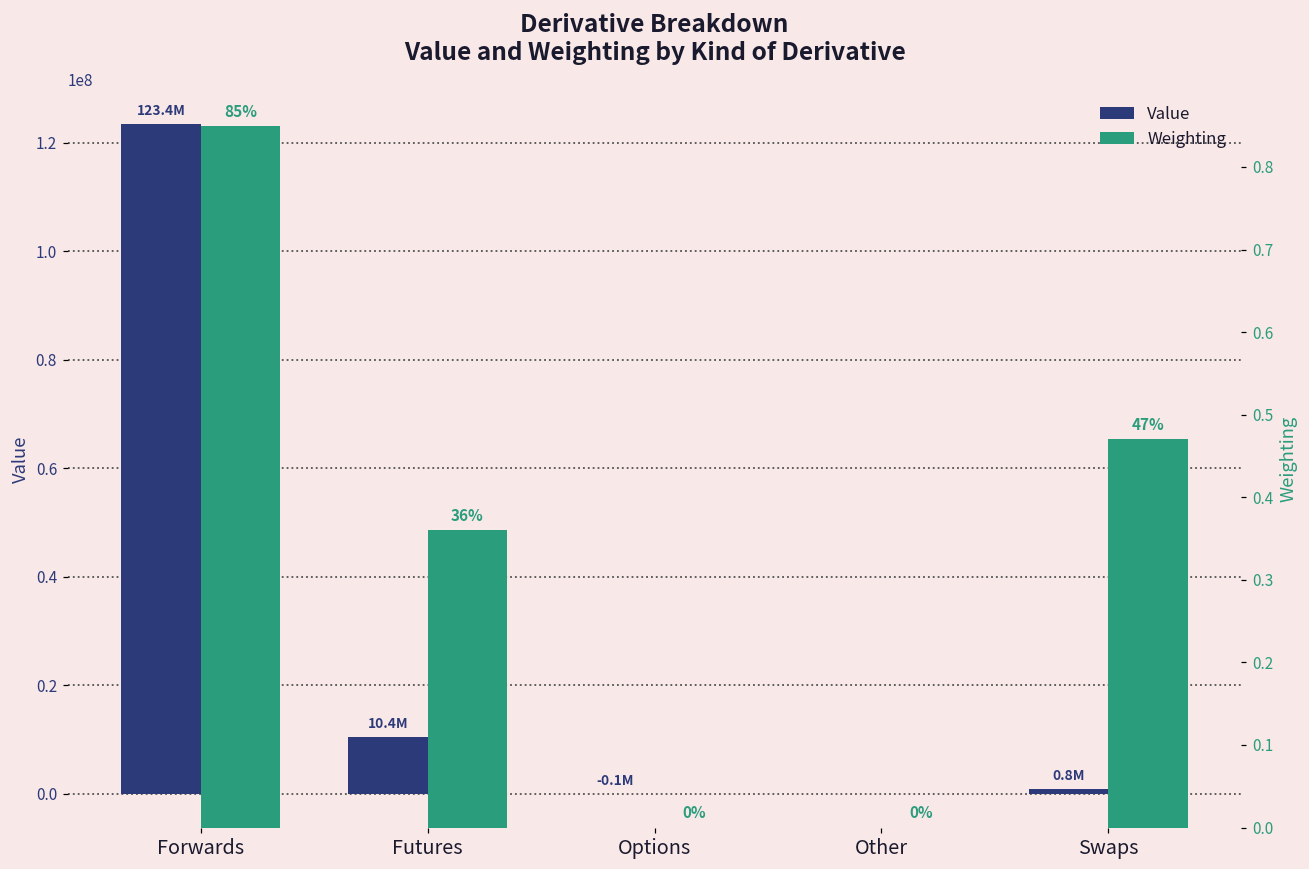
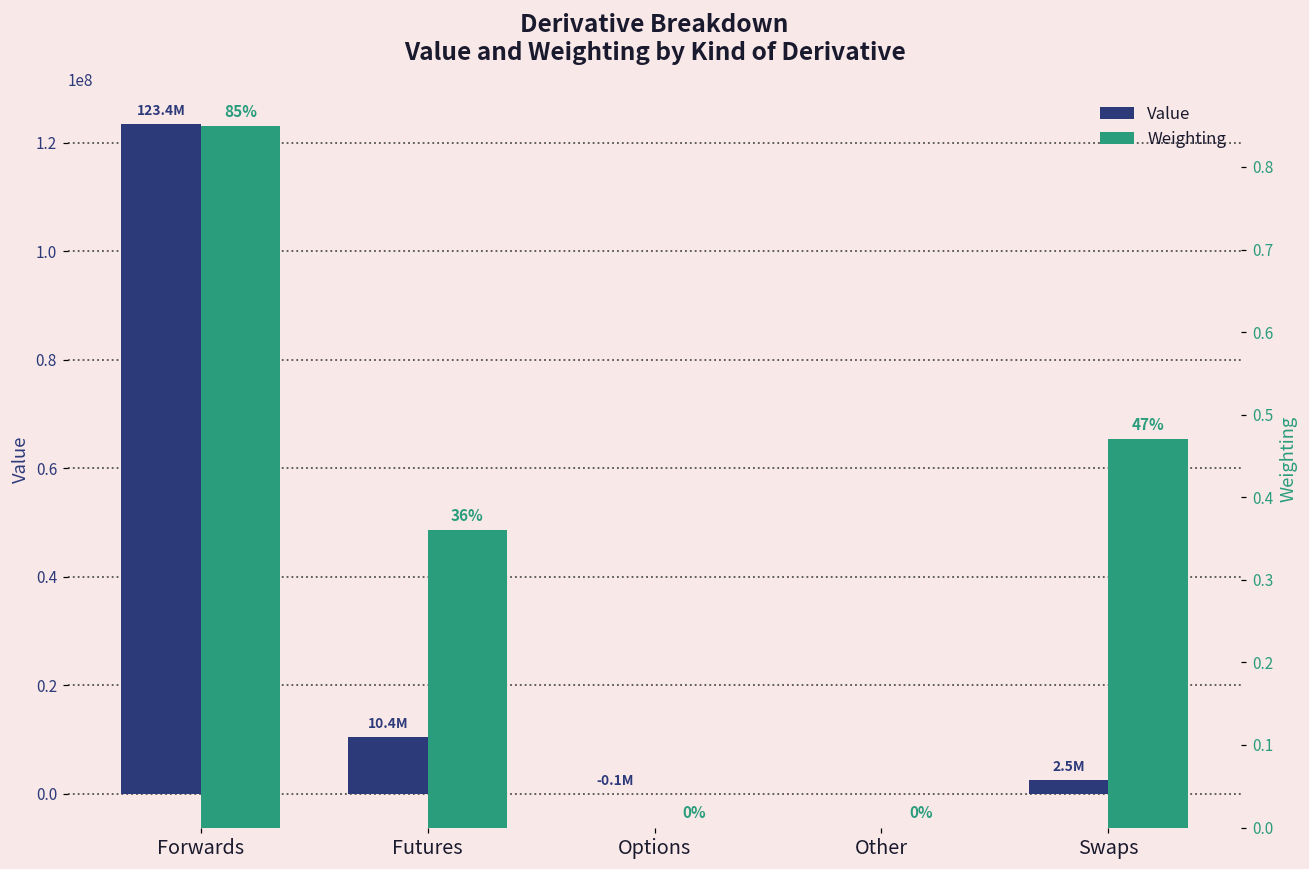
Value, Swaps: 0.8M -> 2.5M
